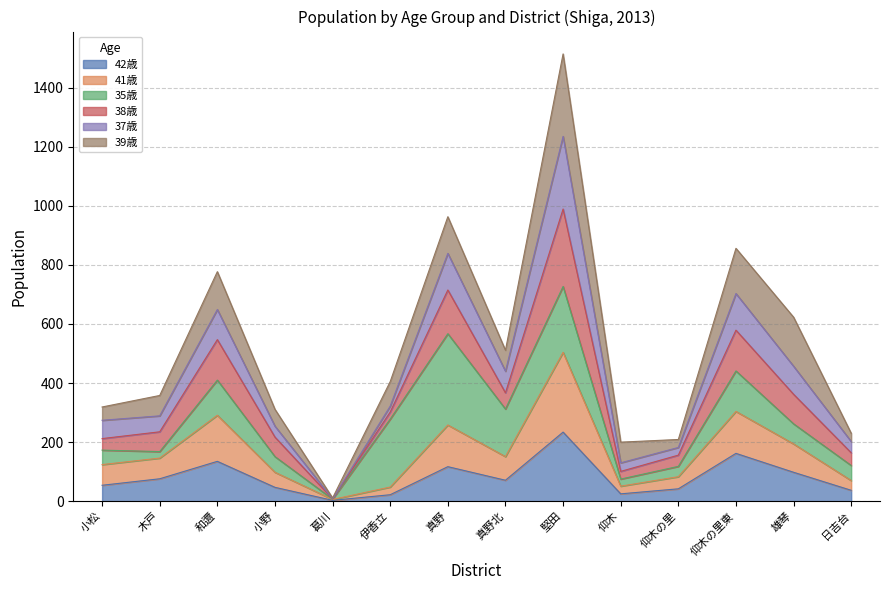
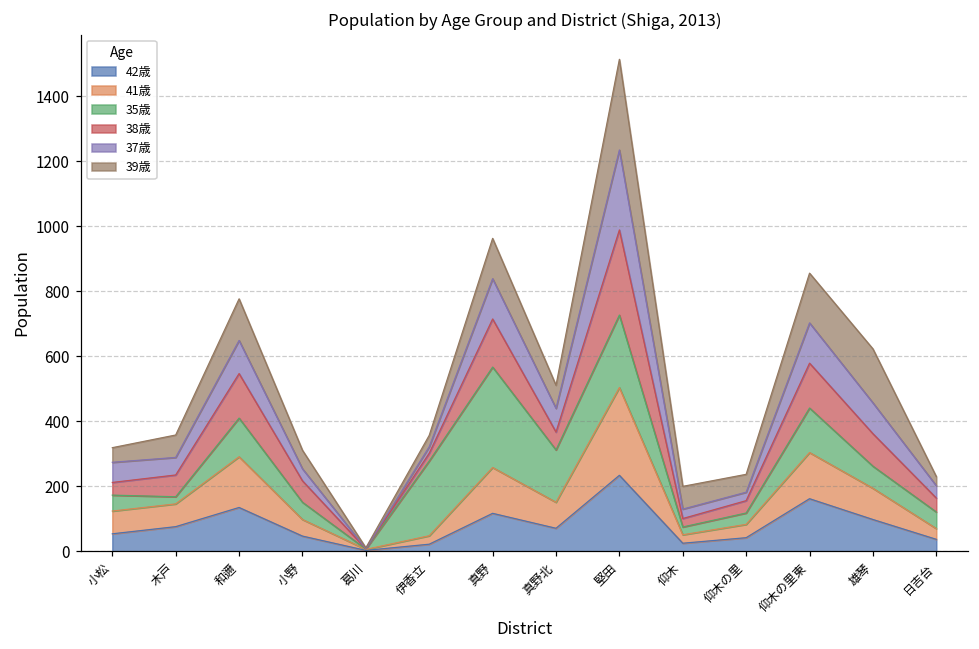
39歳, 伊香立: 80 -> 40
39歳, 仰木の里: 30 -> 60
